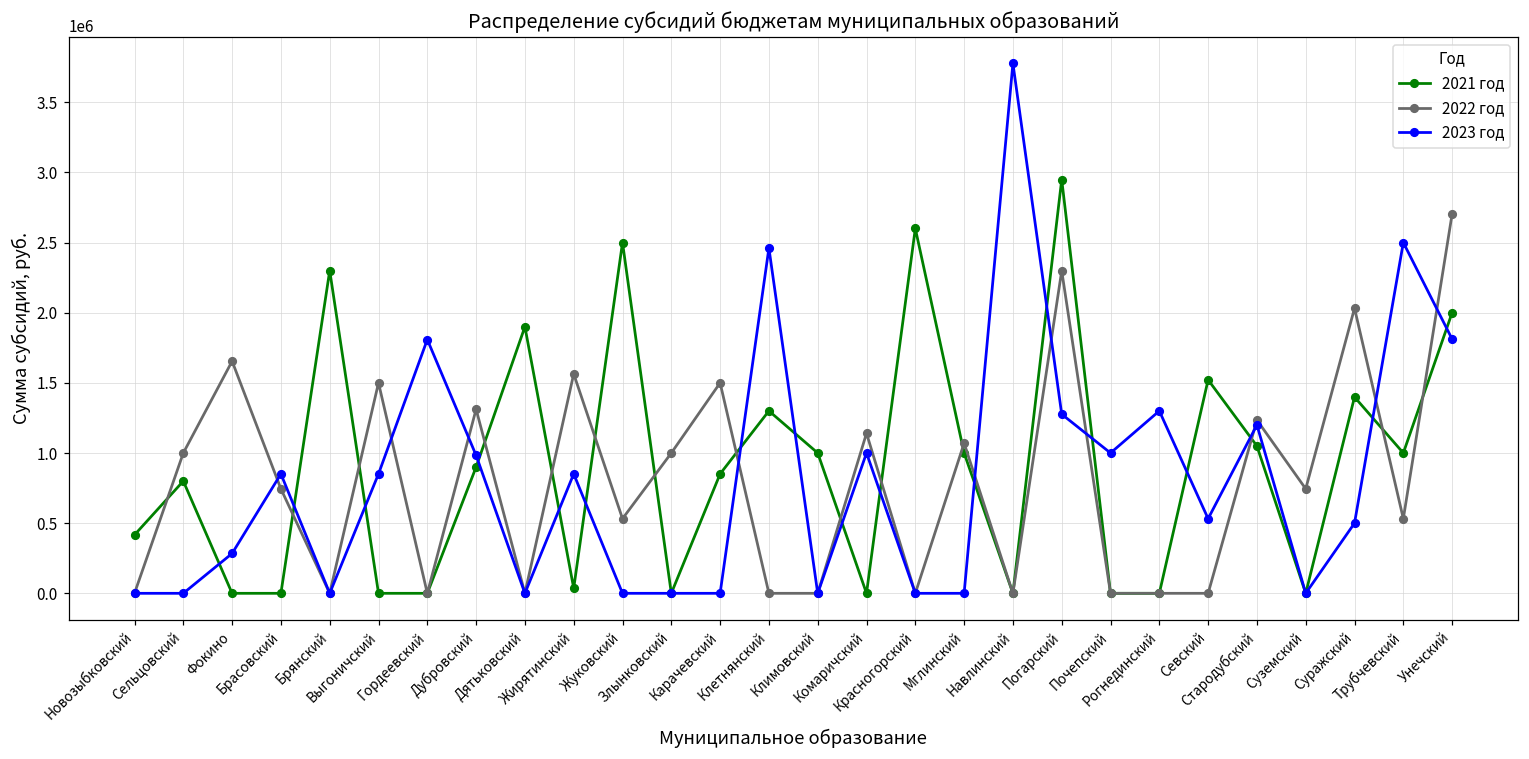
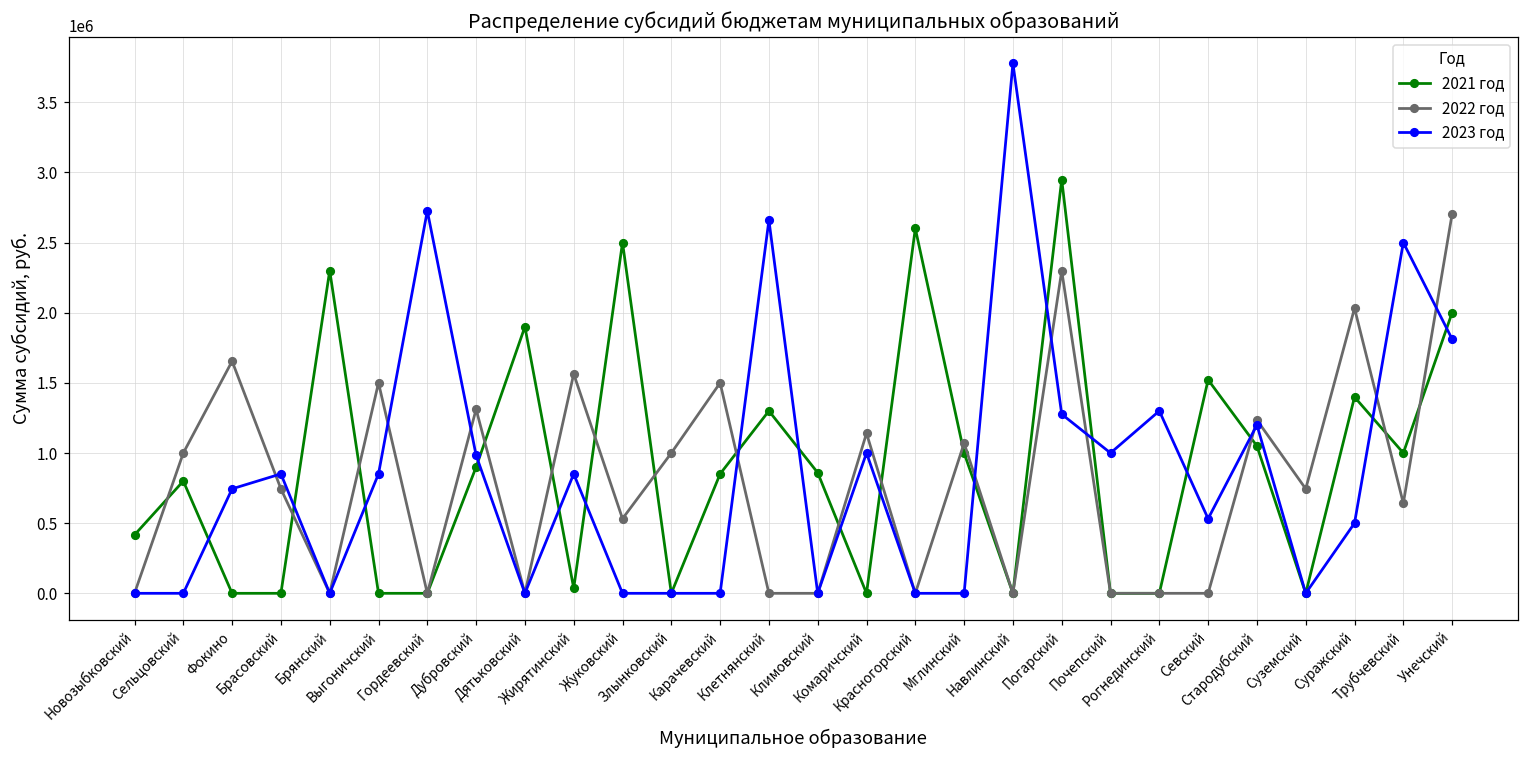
2023 год, Фокино: 280000 -> 740000
2023 год, Гордеевский: 1810000 -> 2730000
2023 год, Клетнянский: 2460000 -> 2660000
2021 год, Климовский: 1000000 -> 860000
2022 год, Трубчевский: 530000 -> 640000
